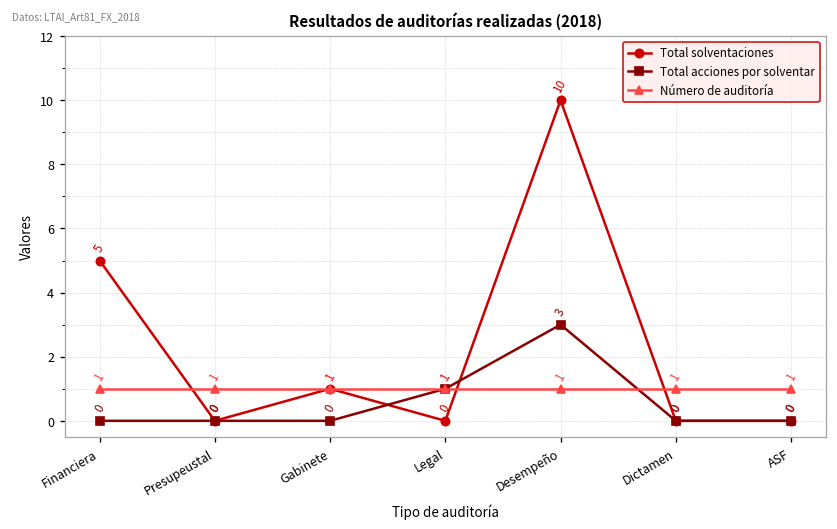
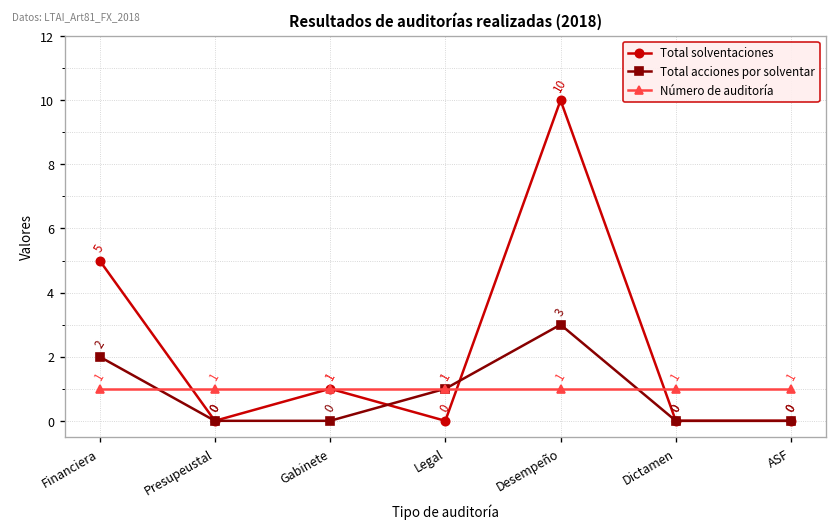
Total acciones por solventar, Financiera: 0 -> 2
